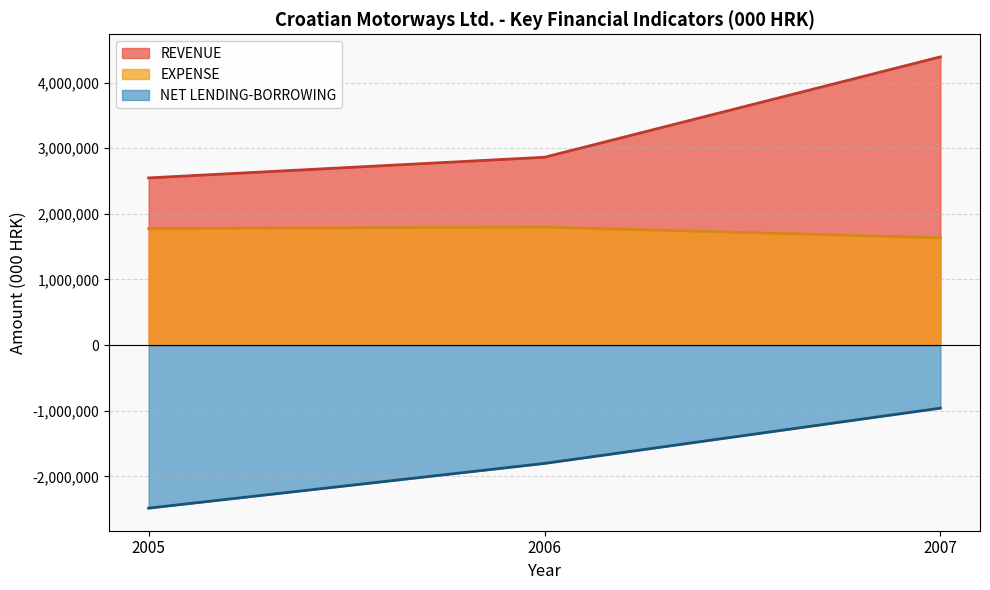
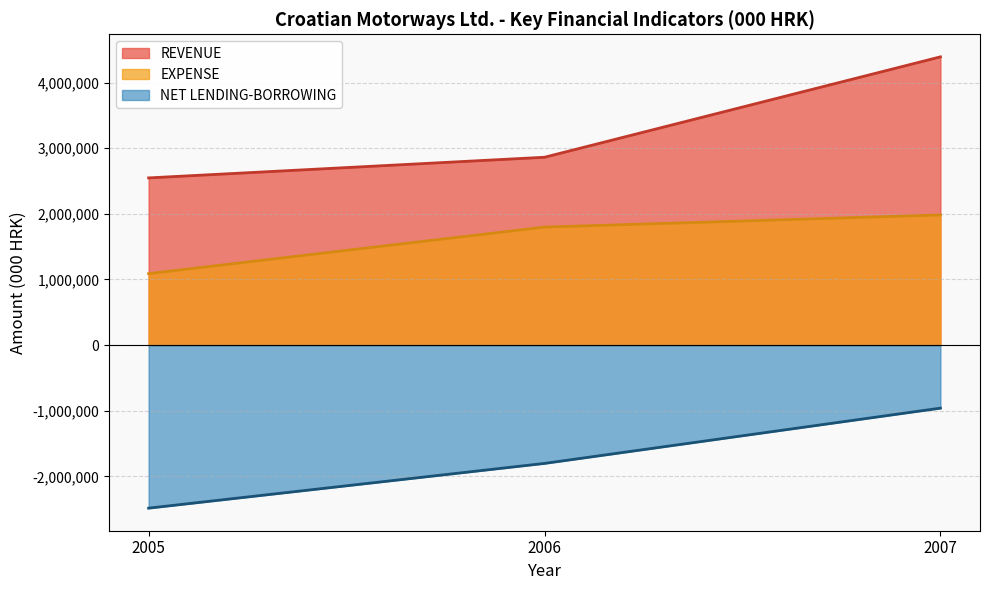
EXPENSE, 2005: 1,800,000 -> 1,100,000
EXPENSE, 2007: 1,600,000 -> 2,000,000
